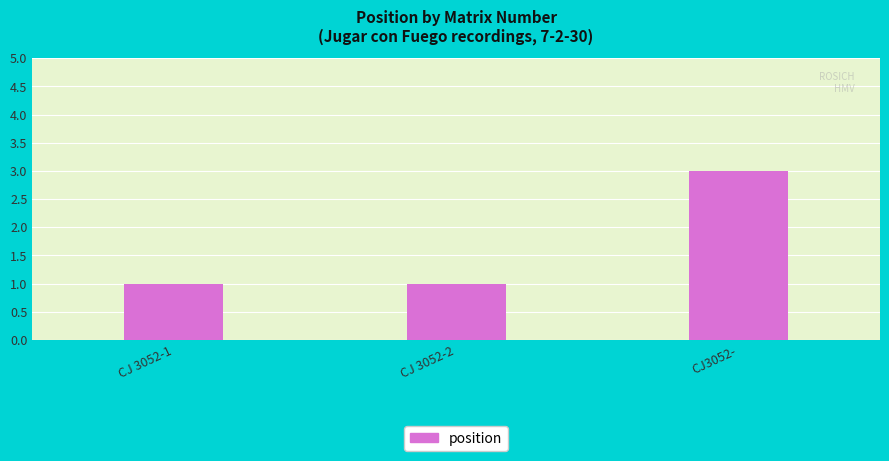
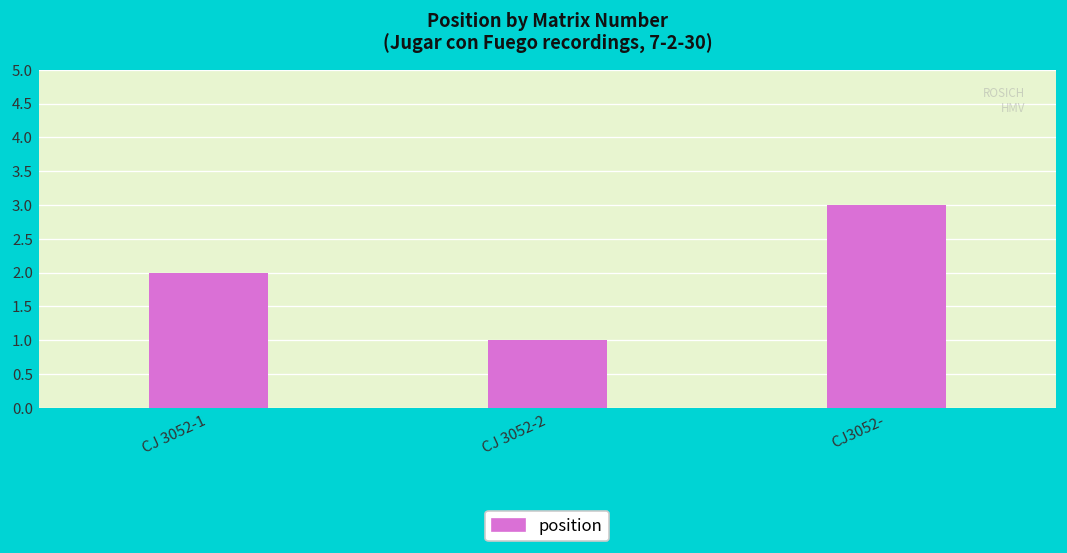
CJ 3052-1: 1 -> 2
